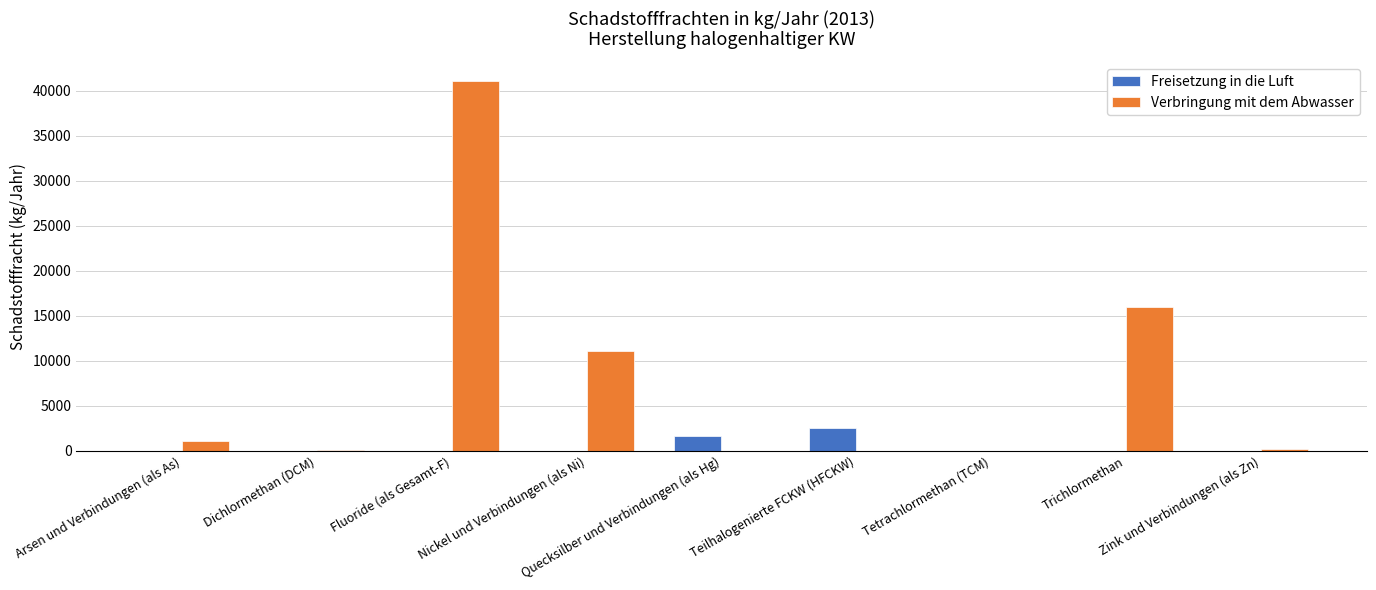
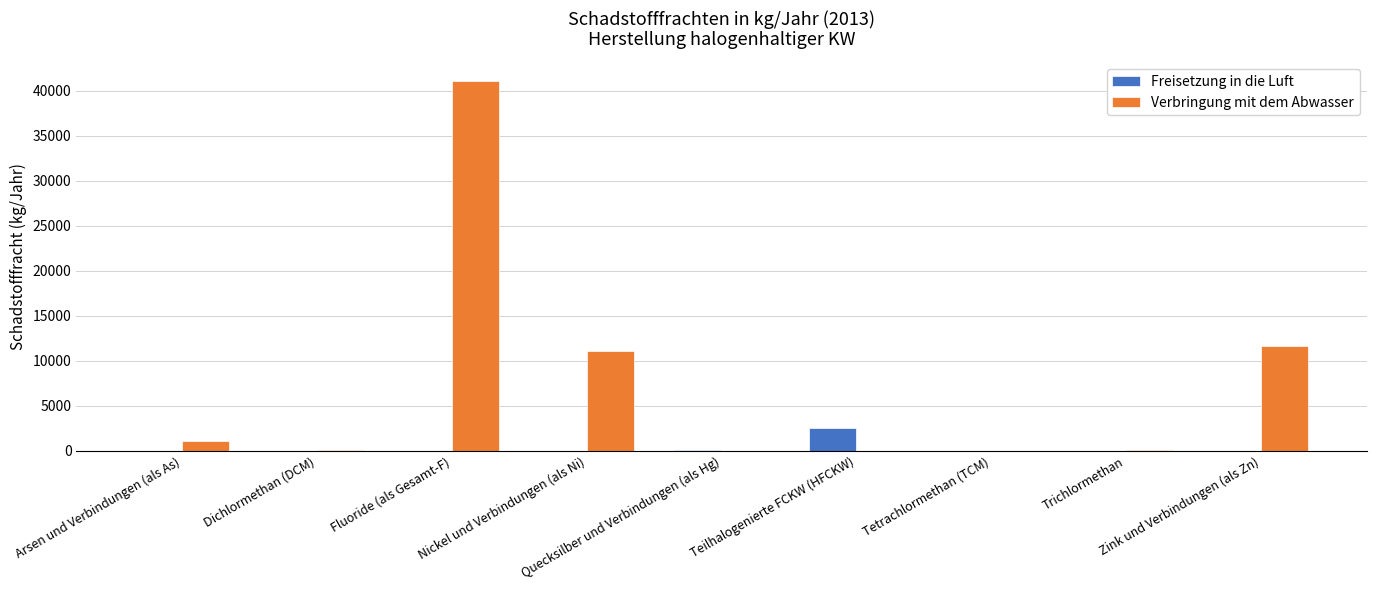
Freisetzung in die Luft, Quecksilber und Verbindungen (als Hg): 2000 -> 0
Verbringung mit dem Abwasser, Trichlormethan: 16000 -> 0
Verbringung mit dem Abwasser, Zink und Verbindungen (als Zn): 0 -> 12000
